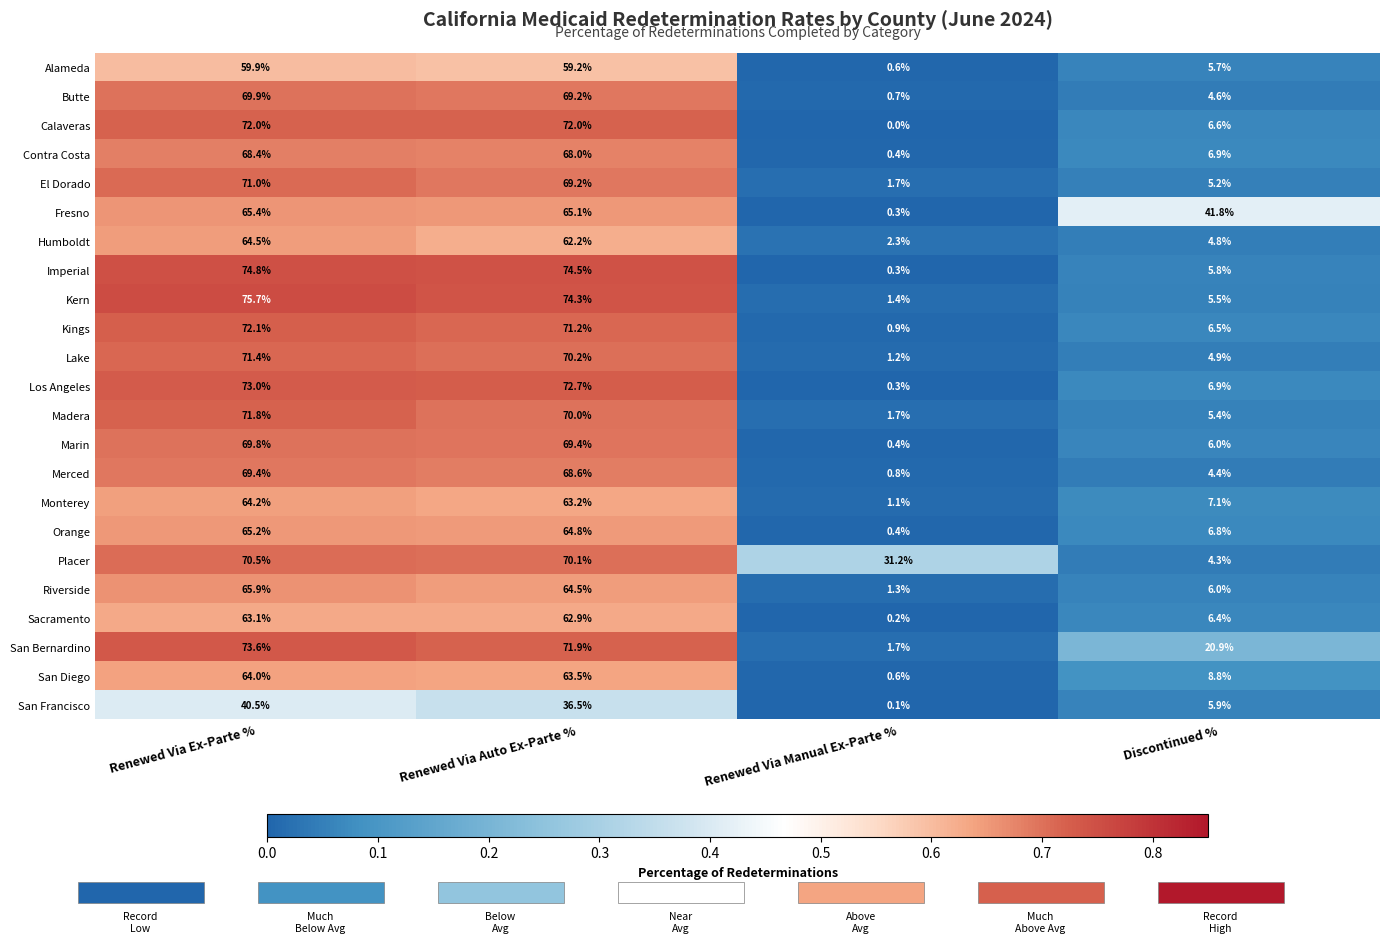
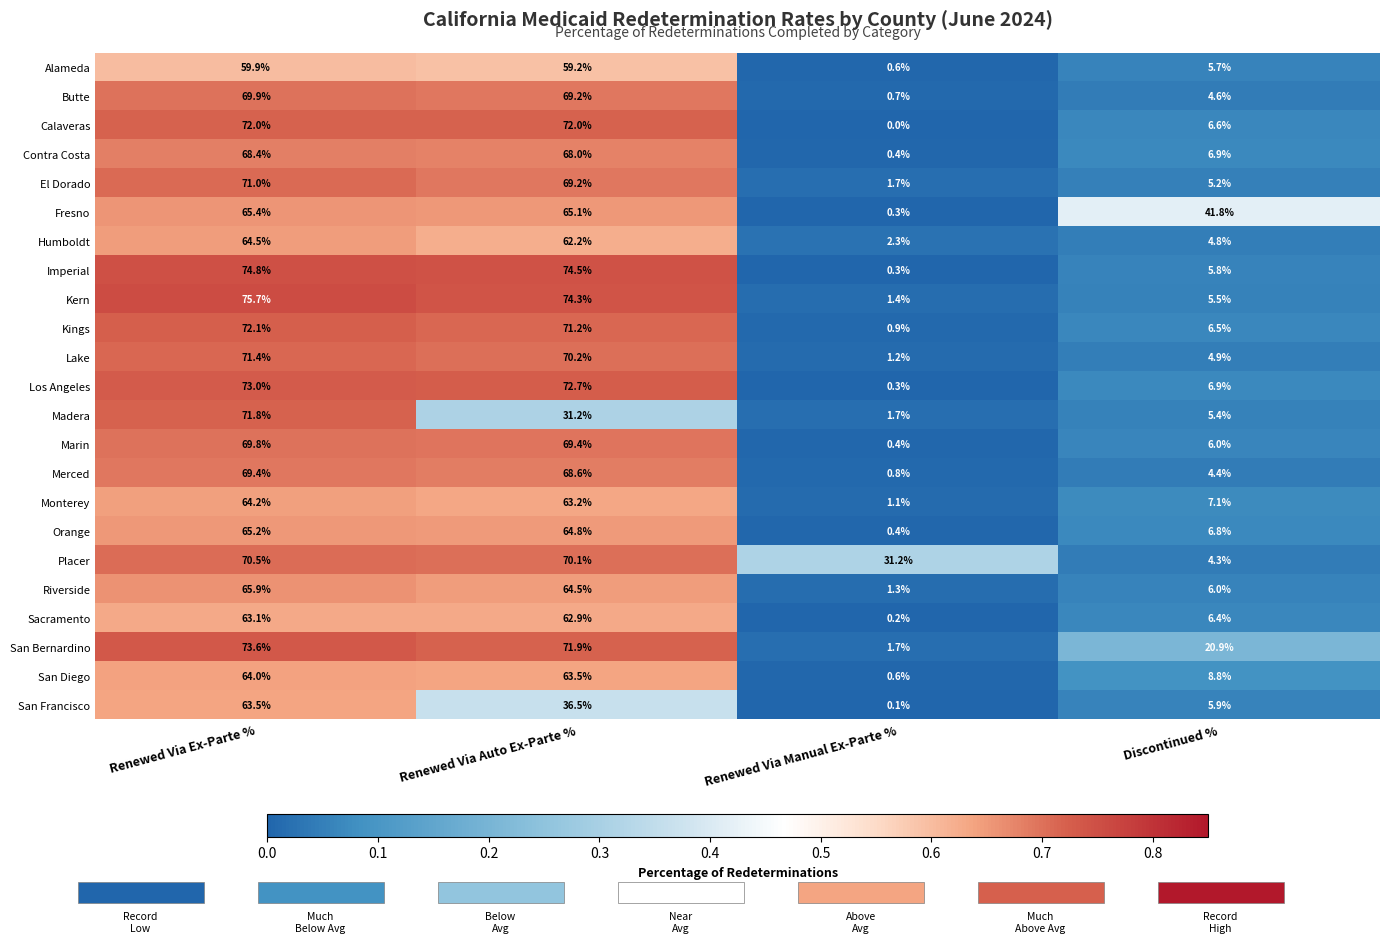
Madera, Renewed Via Auto Ex-Parte %: 70.0% -> 31.2%
San Francisco, Renewed Via Ex-Parte %: 40.5% -> 63.5%
